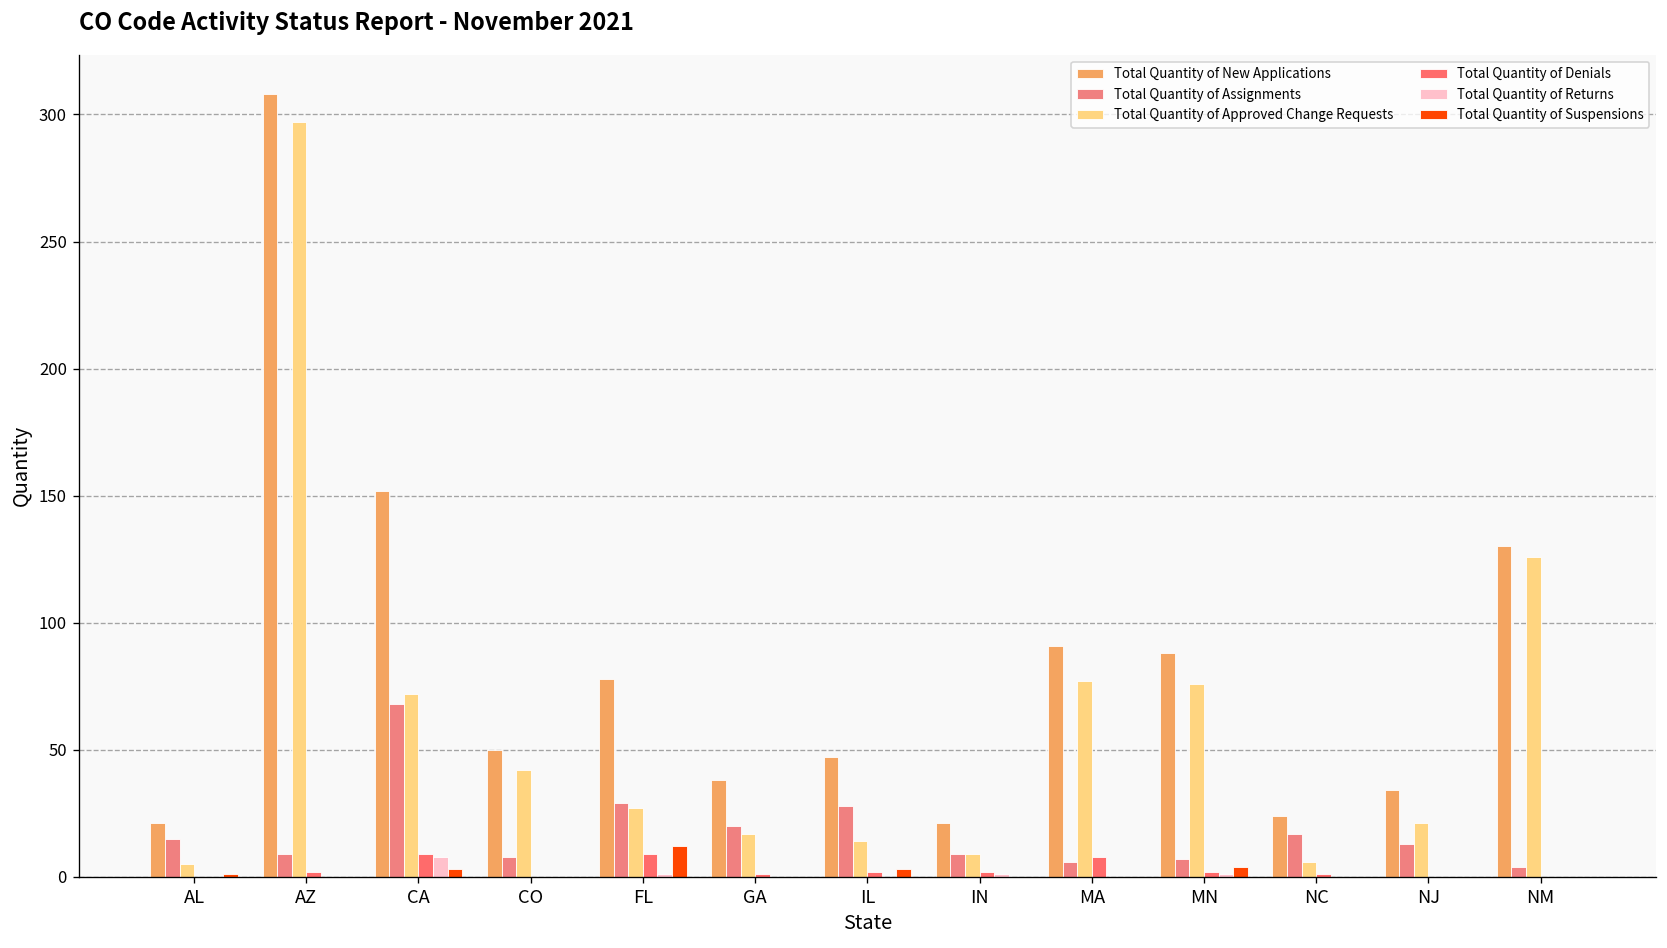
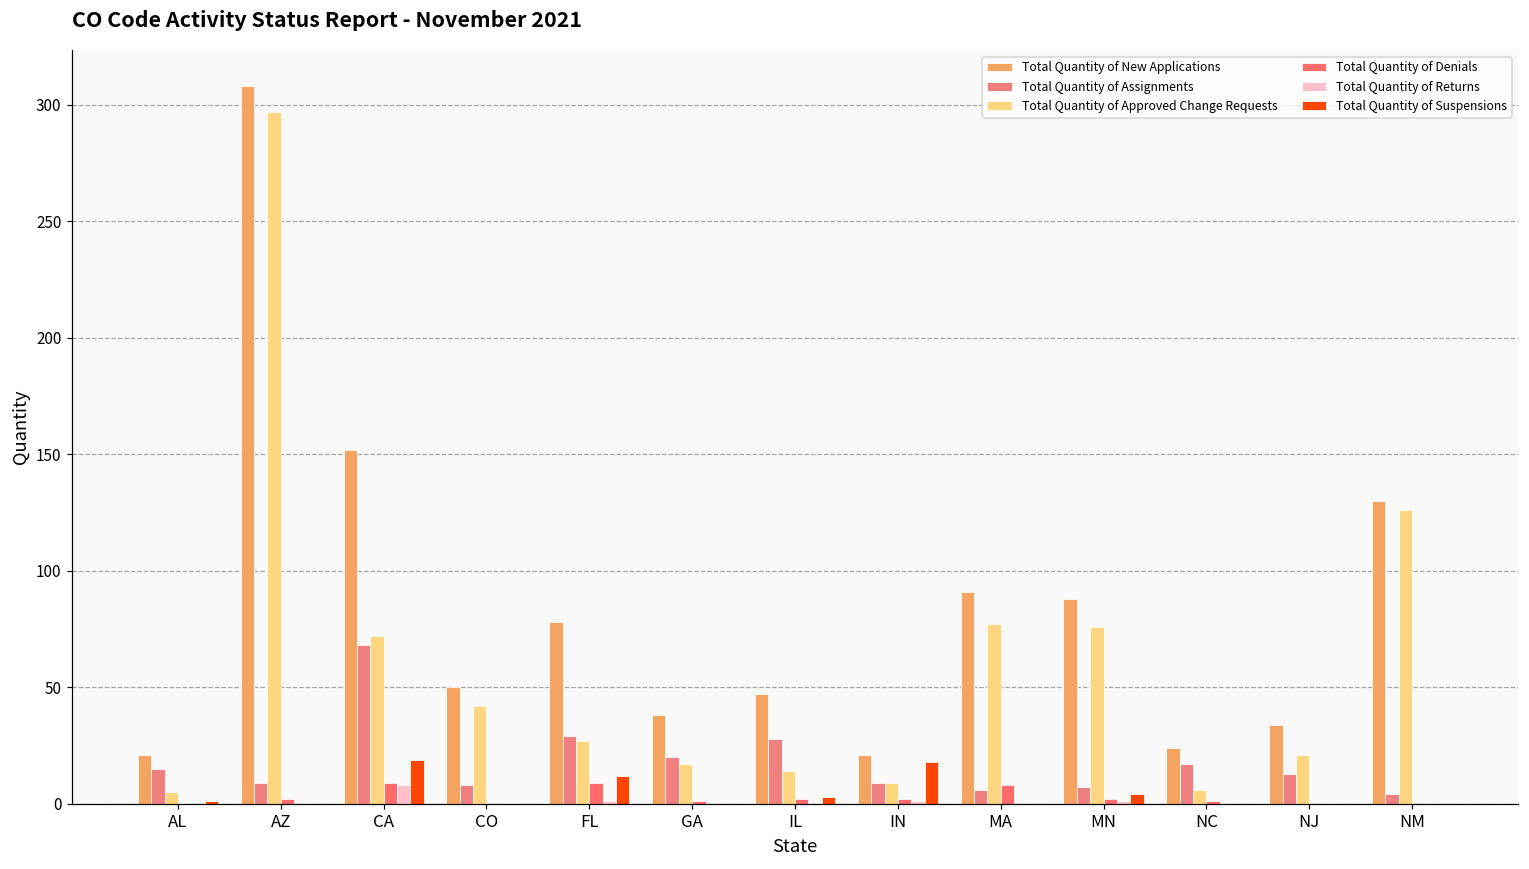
Total Quantity of Suspensions, CA: 3 -> 19
Total Quantity of Suspensions, IN: 0 -> 18
